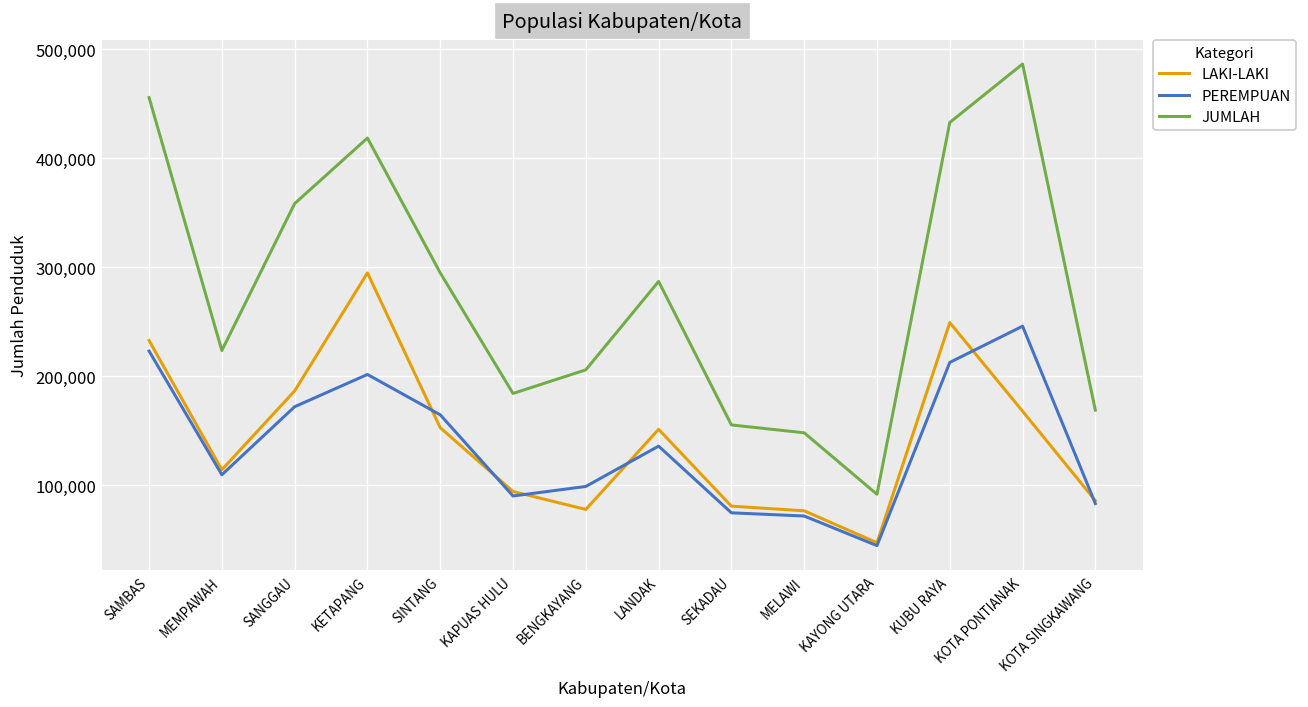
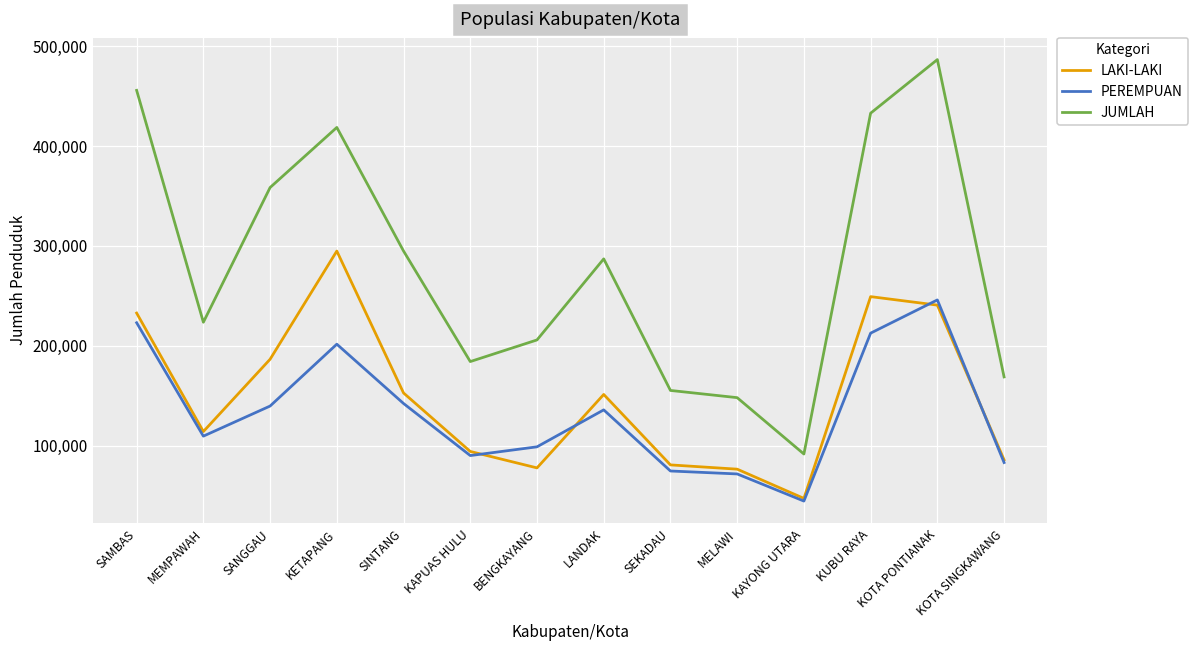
PEREMPUAN, SANGGAU: 170,000 -> 140,000
PEREMPUAN, SINTANG: 160,000 -> 140,000
LAKI-LAKI, KOTA PONTIANAK: 170,000 -> 240,000
